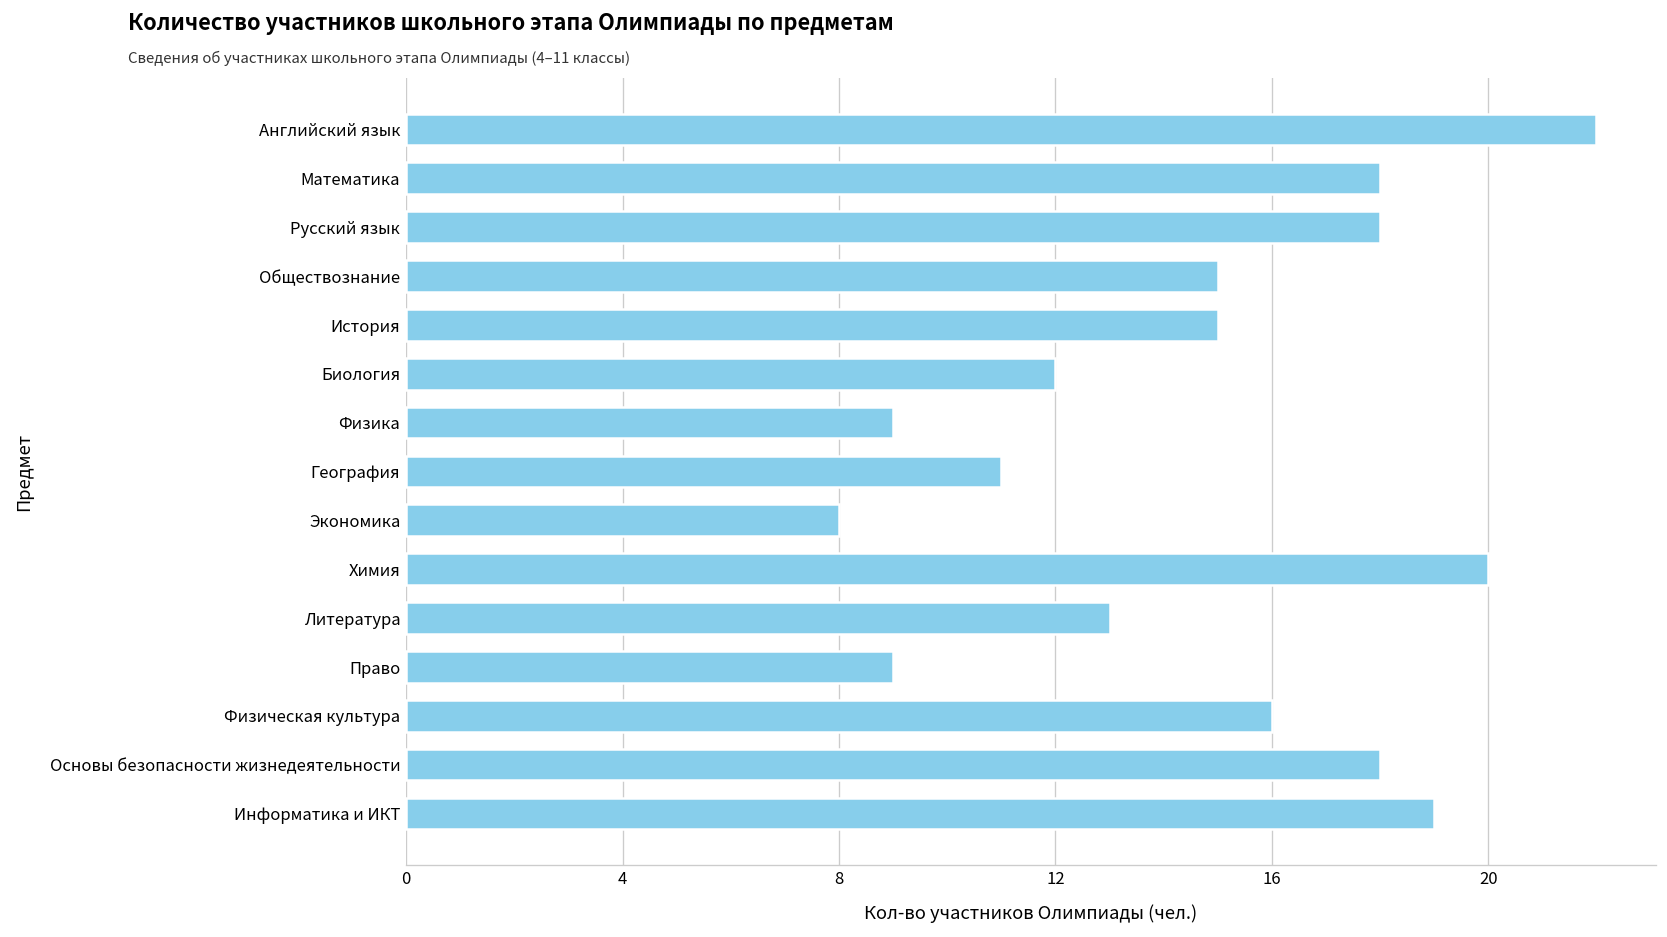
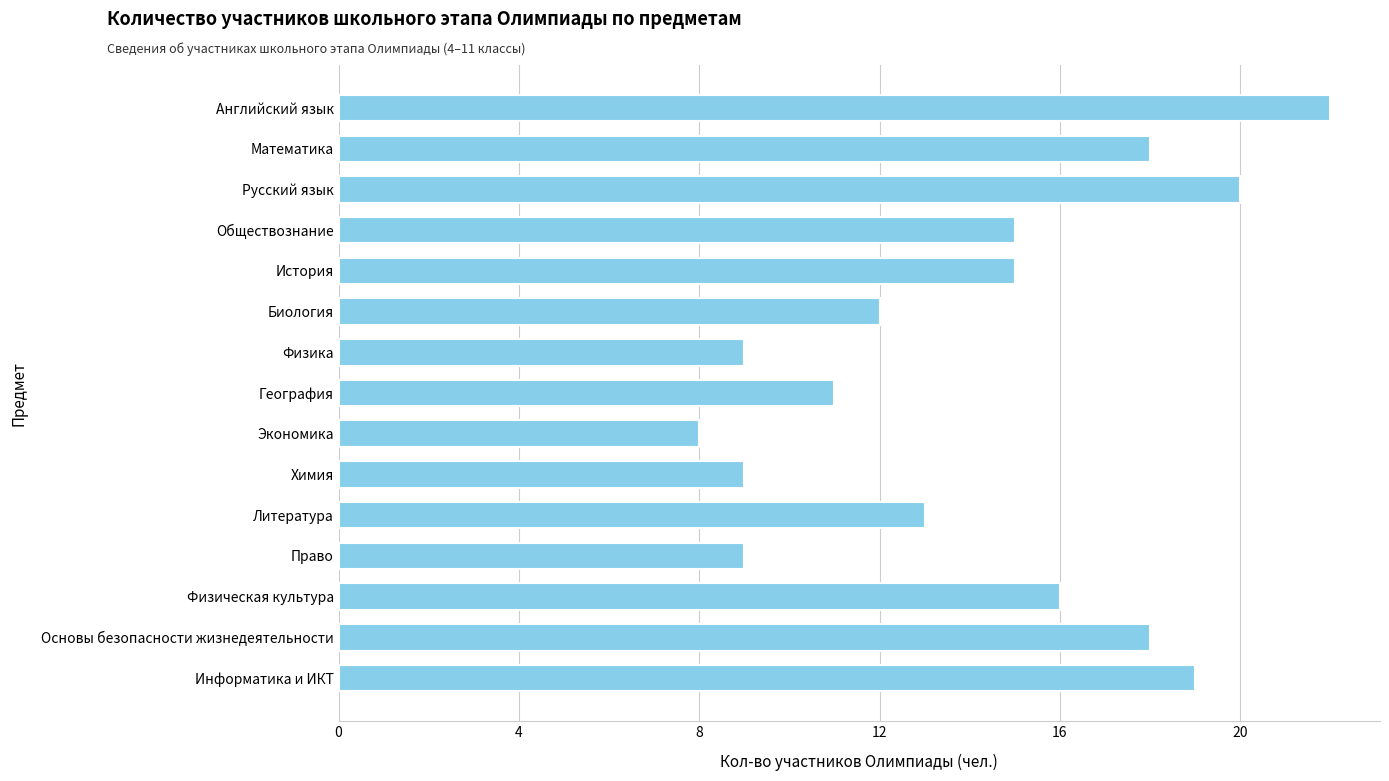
Русский язык: 18 -> 20
Химия: 20 -> 9
